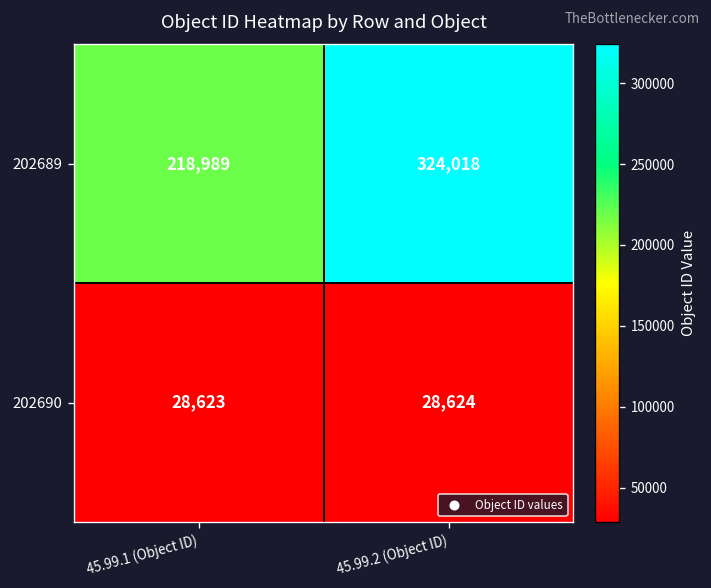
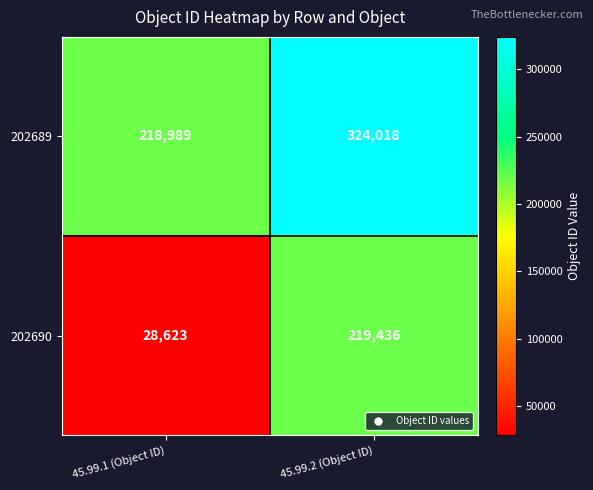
202690, 45.99.2 (Object ID): 28,624 -> 219,436
